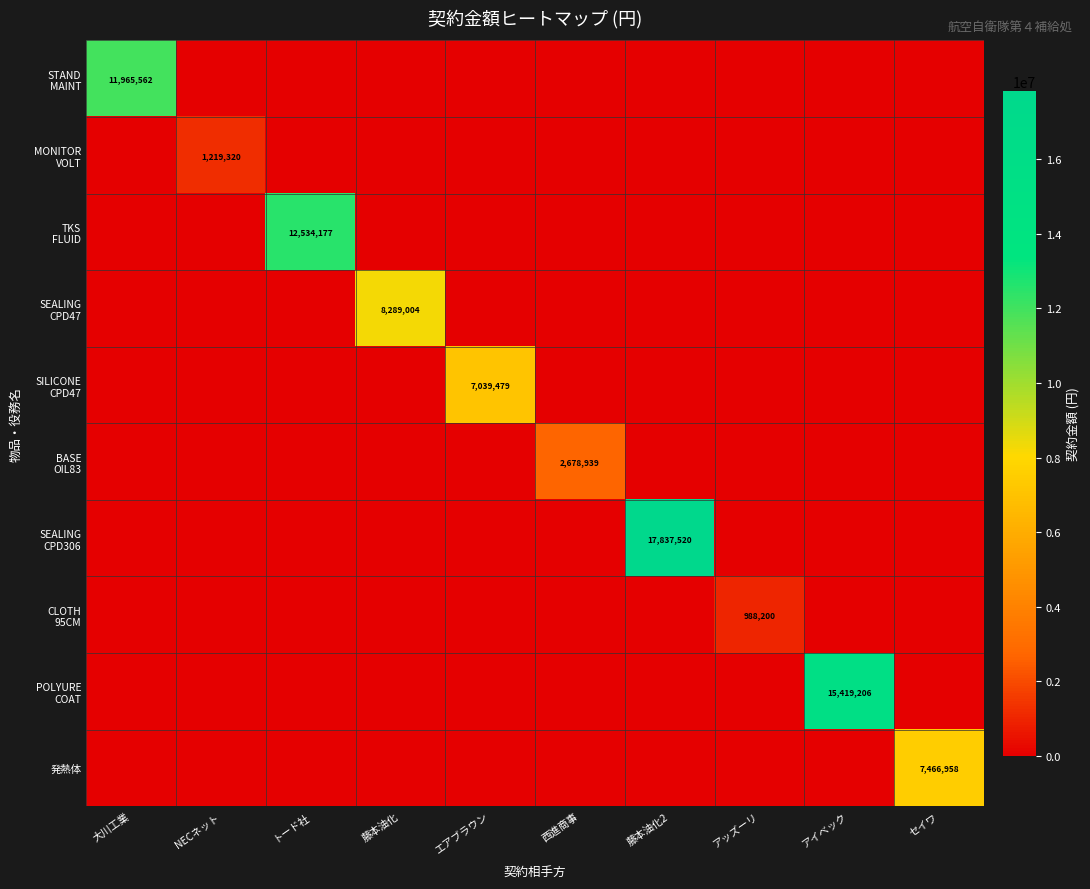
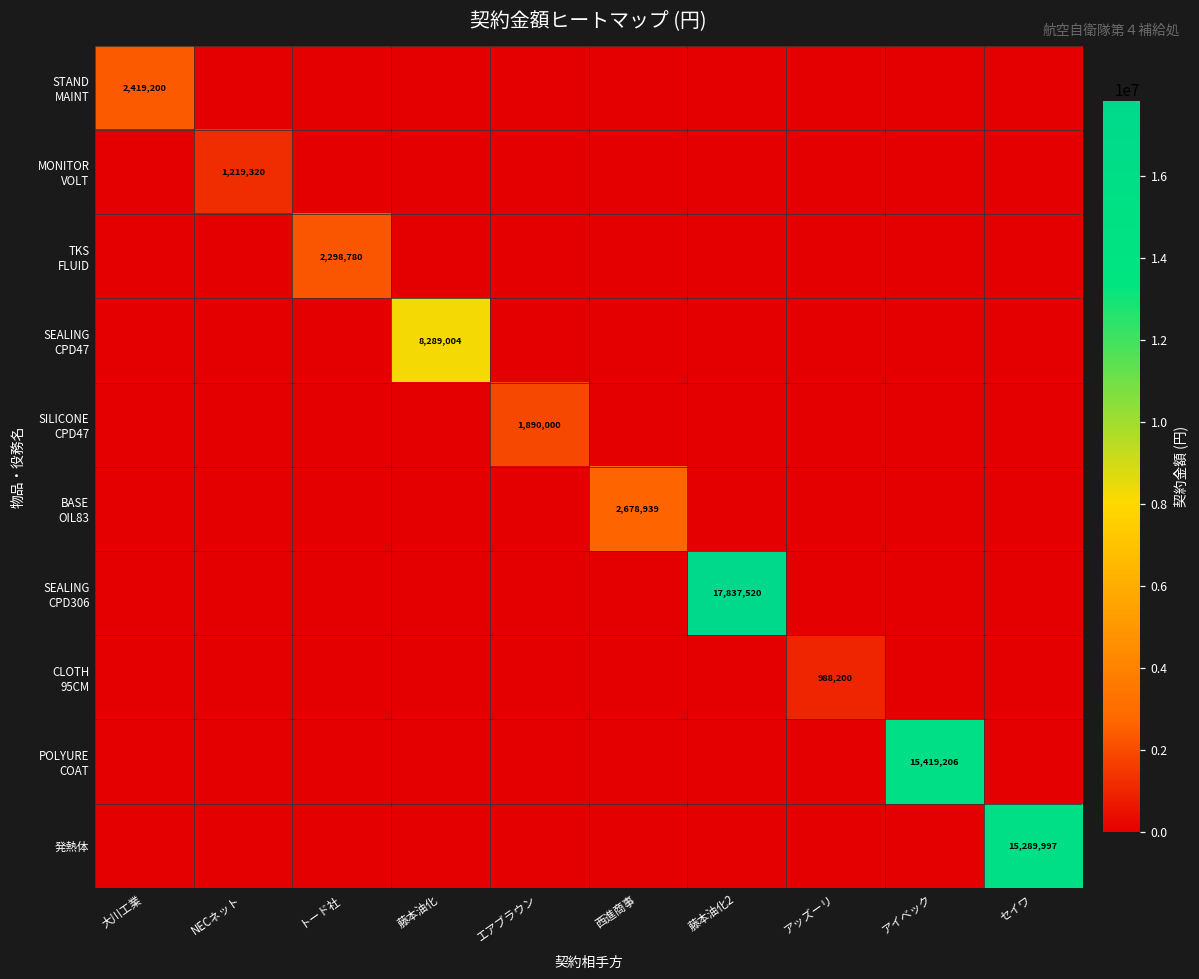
STAND MAINT, 大川工業: 11,965,562 -> 2,419,200
TKS FLUID, トード社: 12,534,177 -> 2,298,780
SILICONE CPD47, エアブラウン: 7,039,479 -> 1,890,000
発熱体, セイワ: 7,466,958 -> 15,289,997
